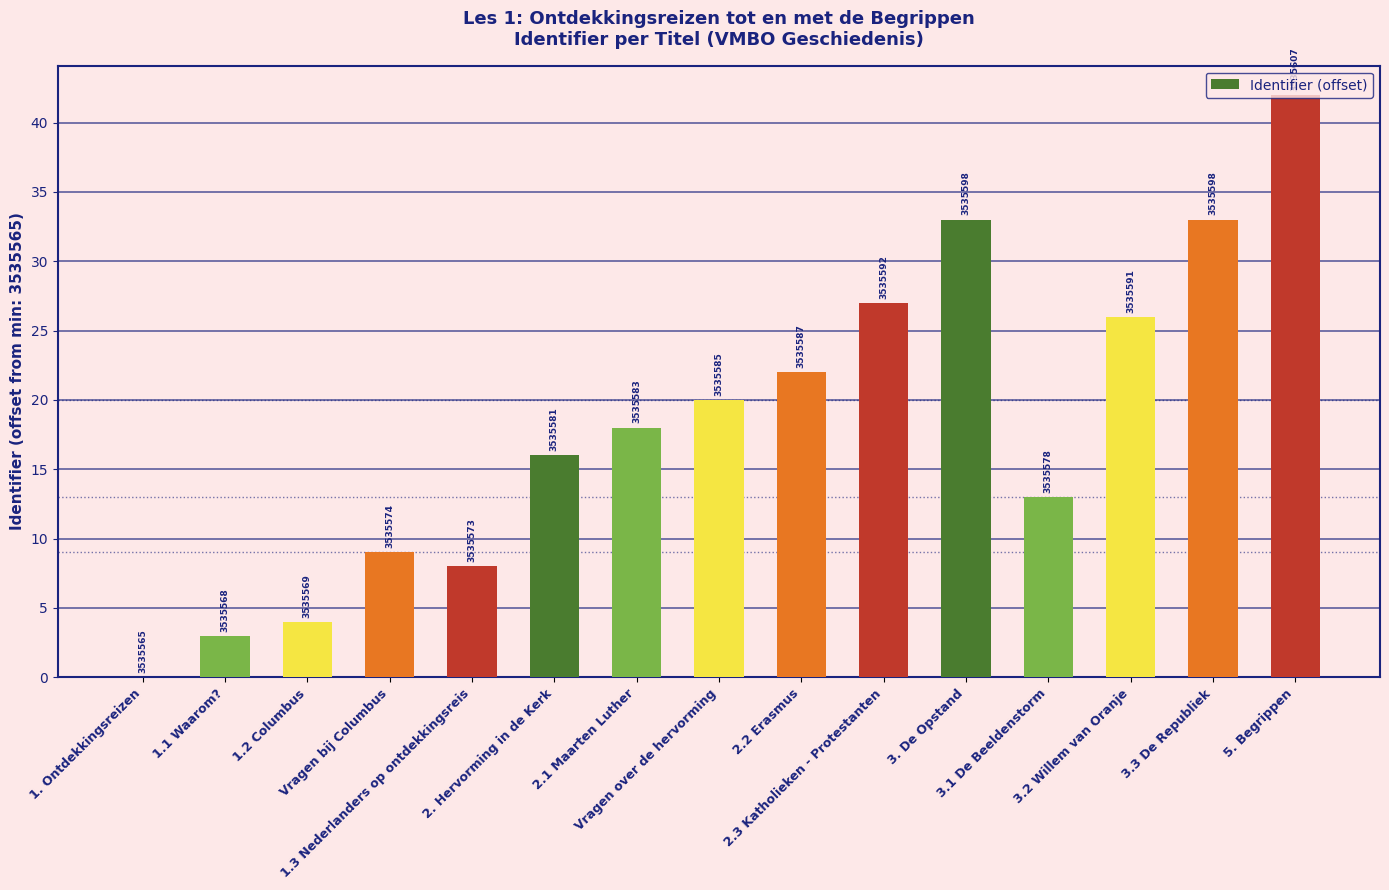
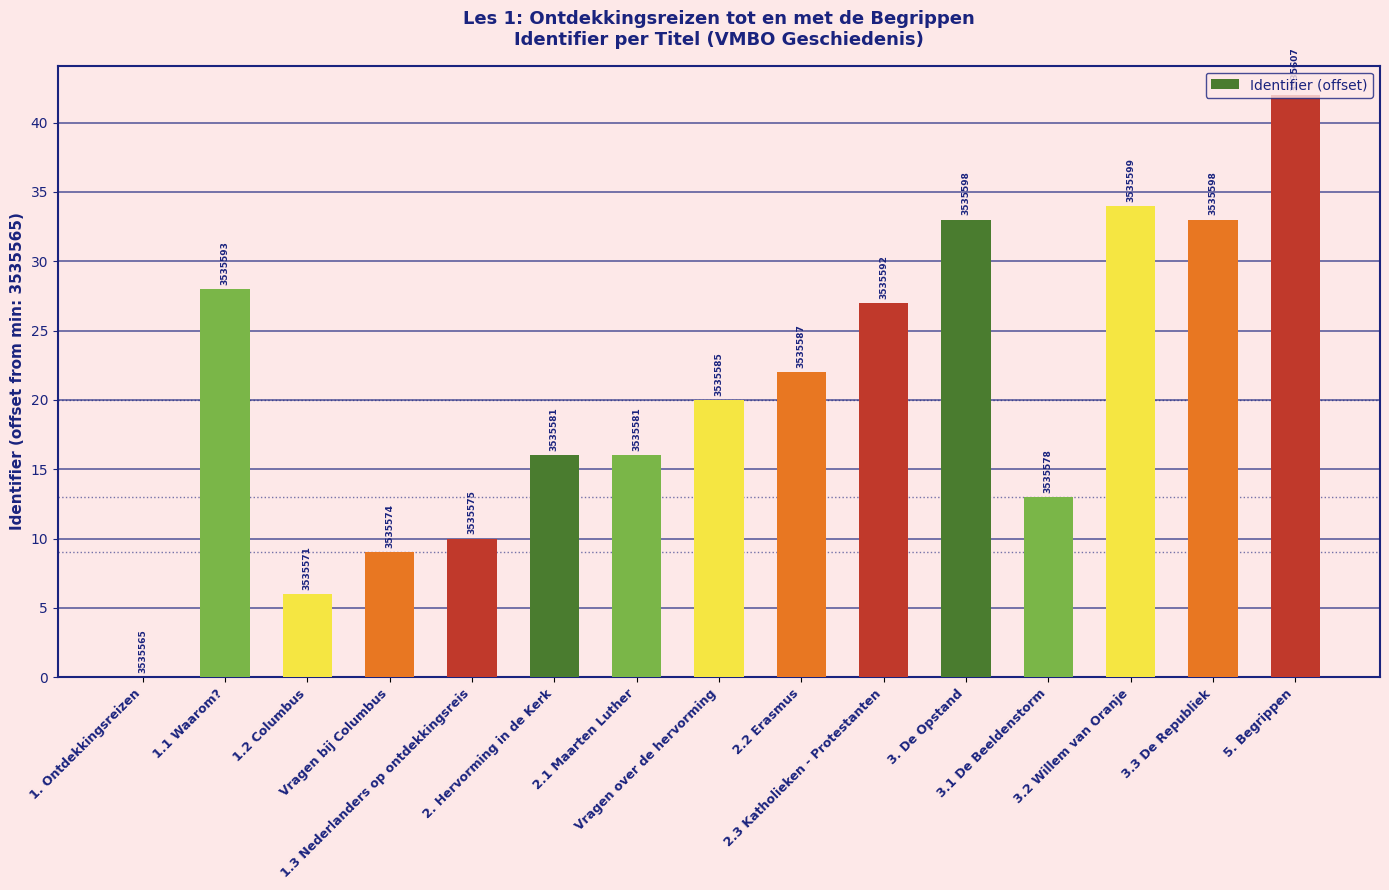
1.1 Waarom?: 3535568 -> 3535593
1.2 Columbus: 3535569 -> 3535571
1.3 Nederlanders op ontdekkingsreis: 3535573 -> 3535575
2.1 Maarten Luther: 3535583 -> 3535581
3.2 Willem van Oranje: 3535591 -> 3535599
